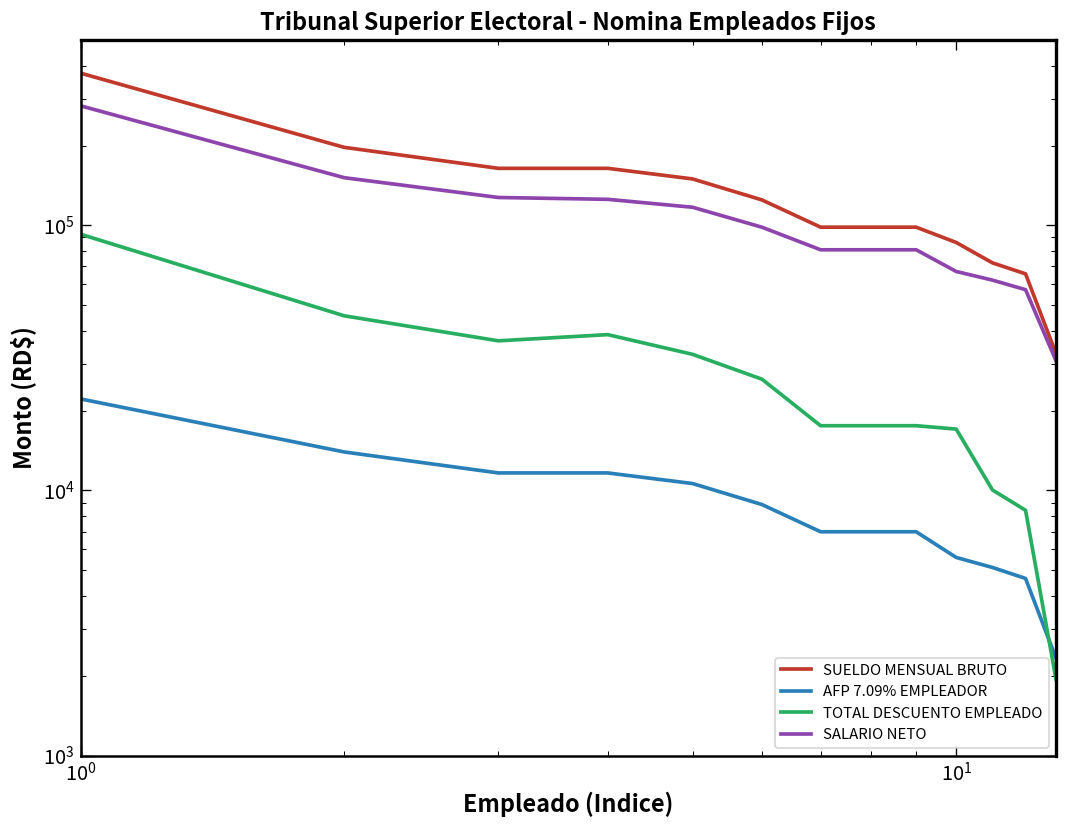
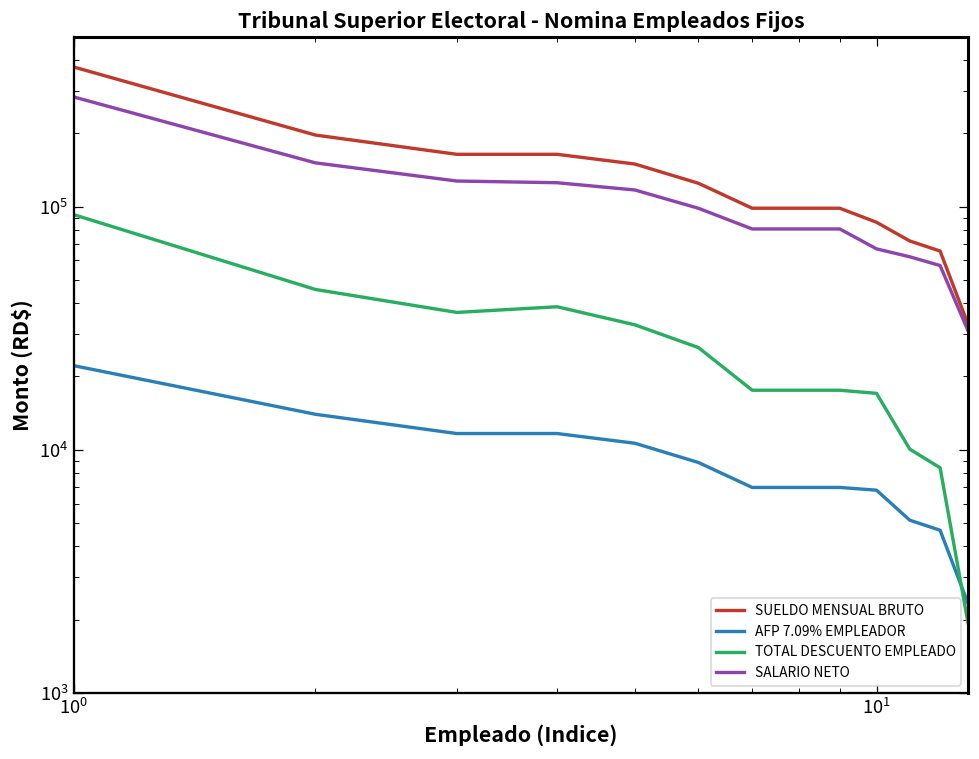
AFP 7.09% EMPLEADOR, 10^1: 5600 -> 6800
